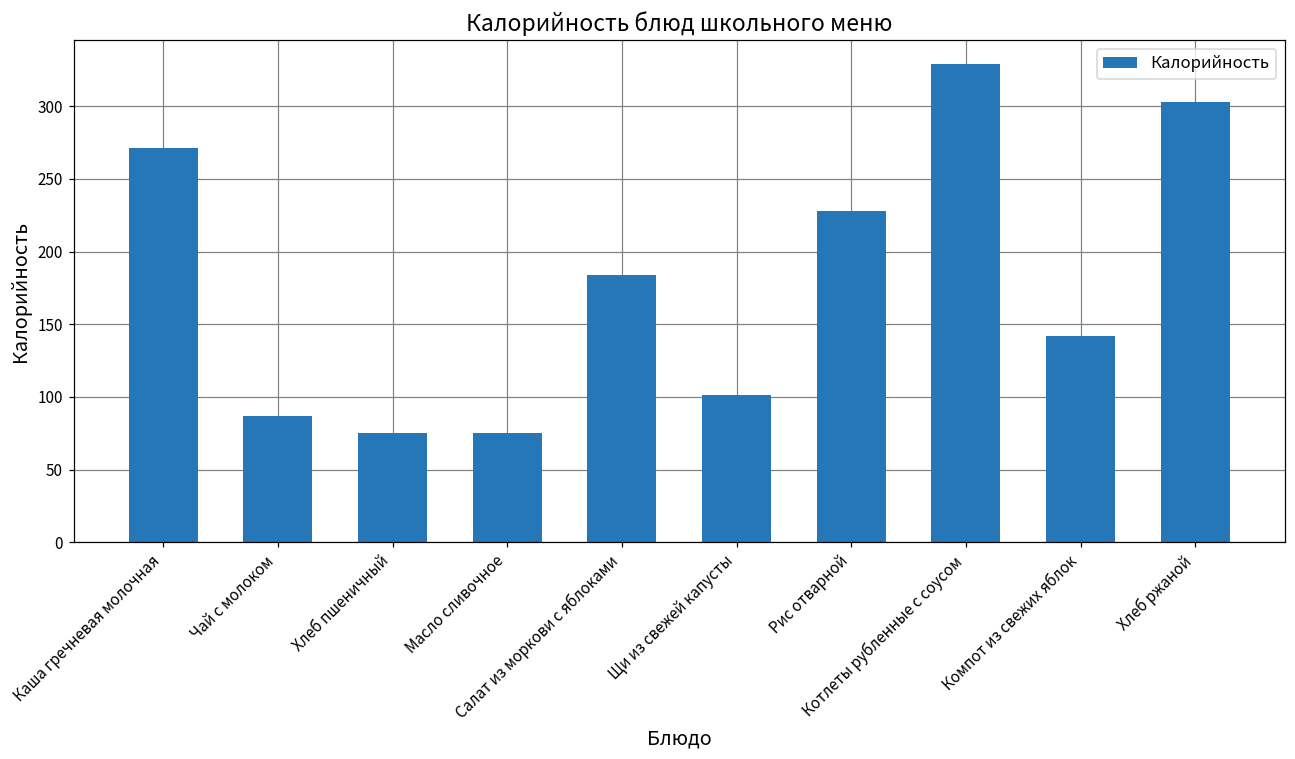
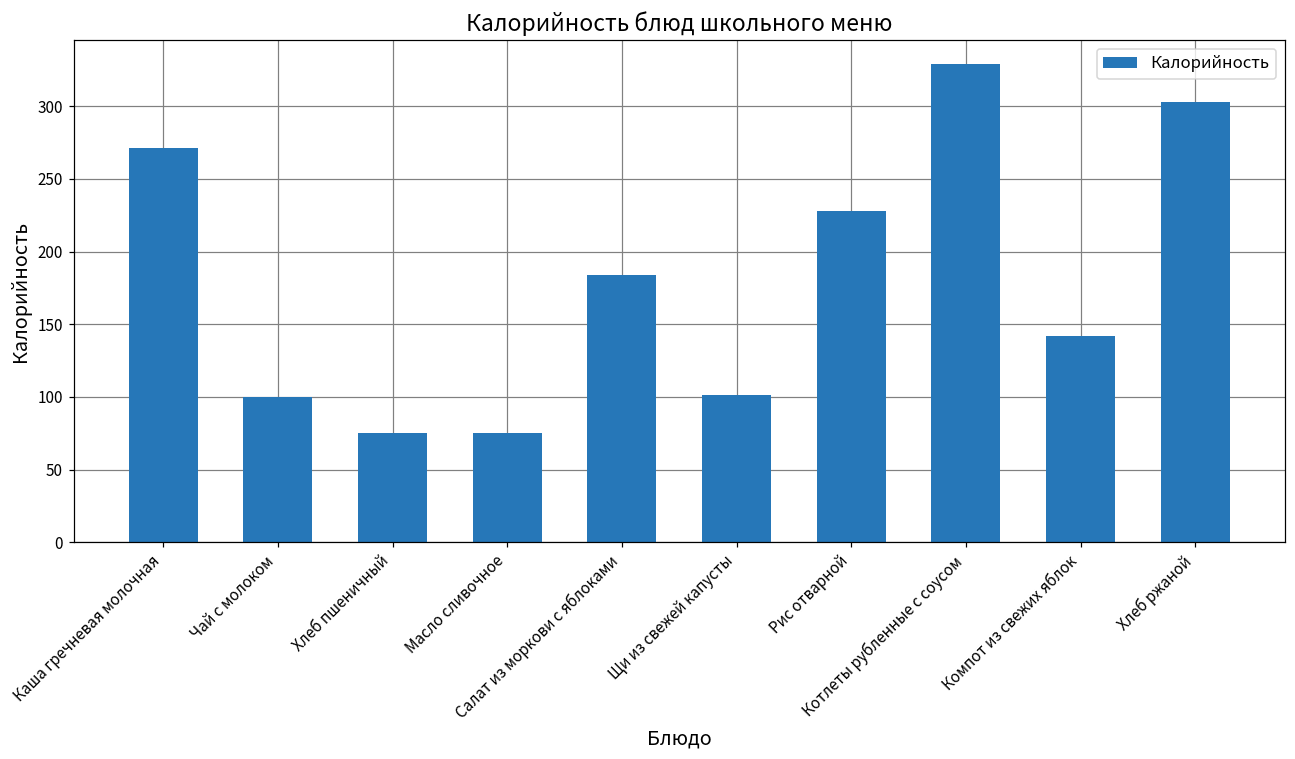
Чай с молоком: 87 -> 100
